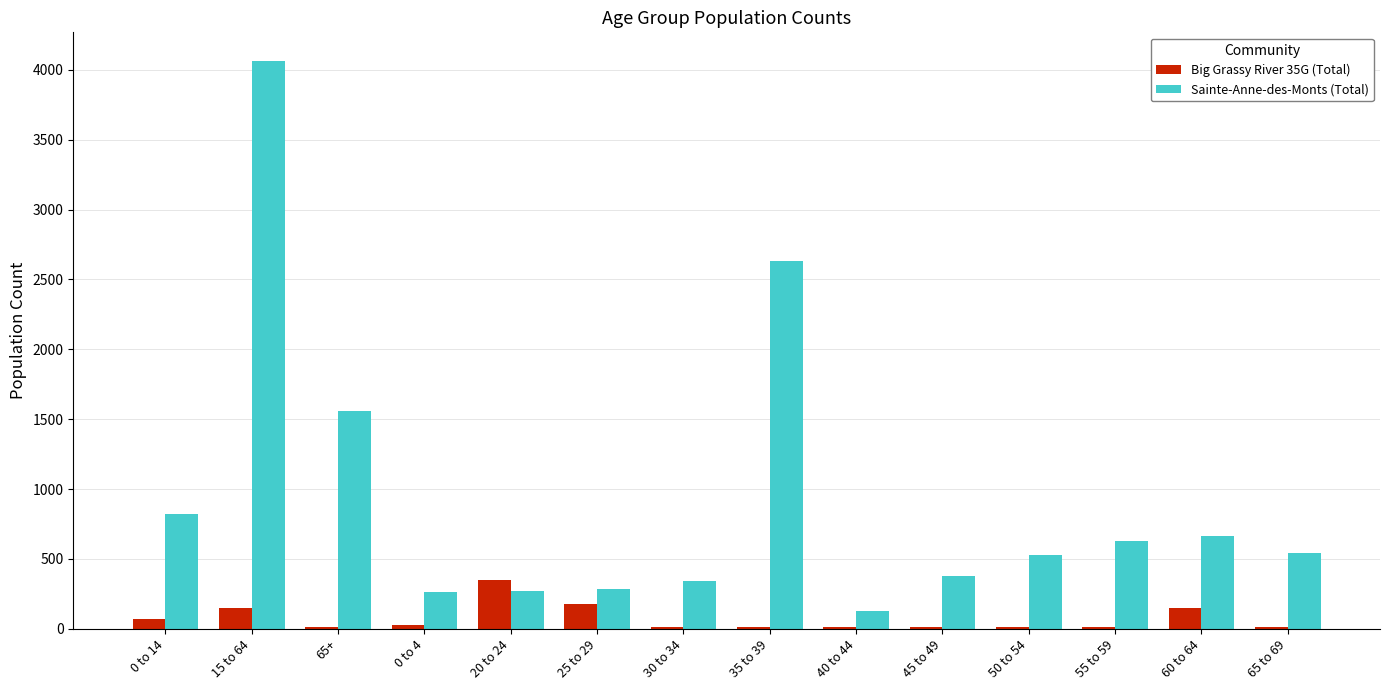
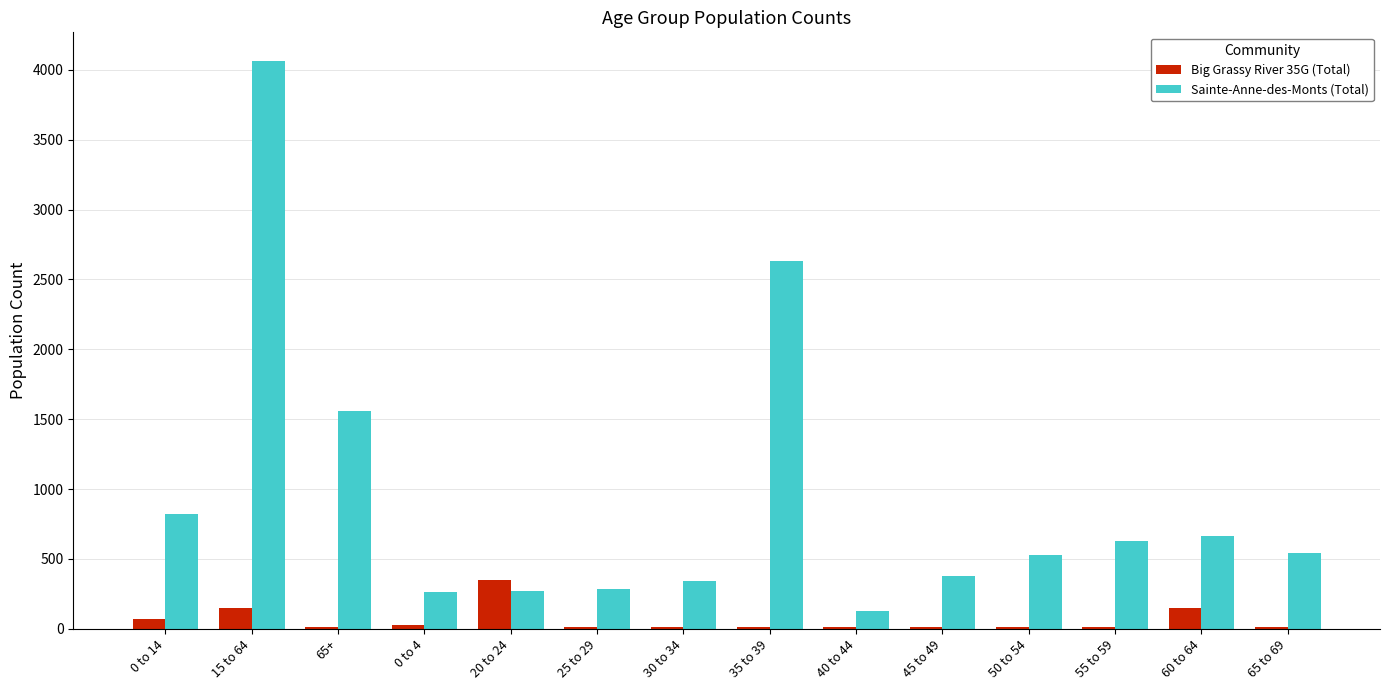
Big Grassy River 35G (Total), 25 to 29: 180 -> 20
